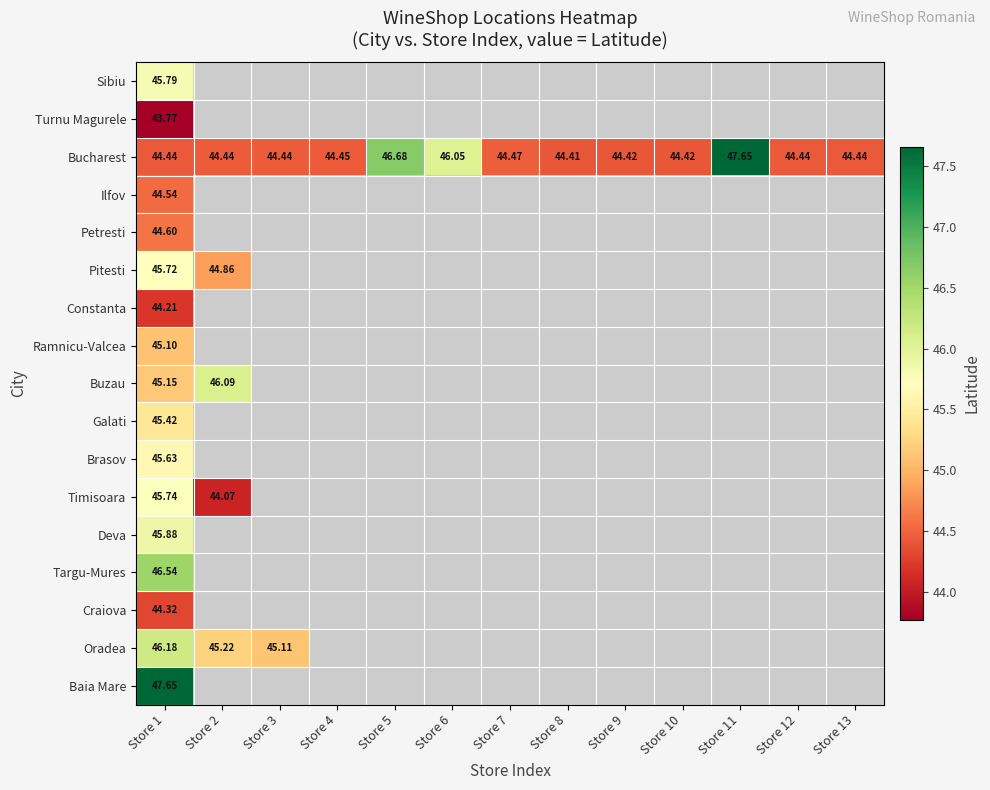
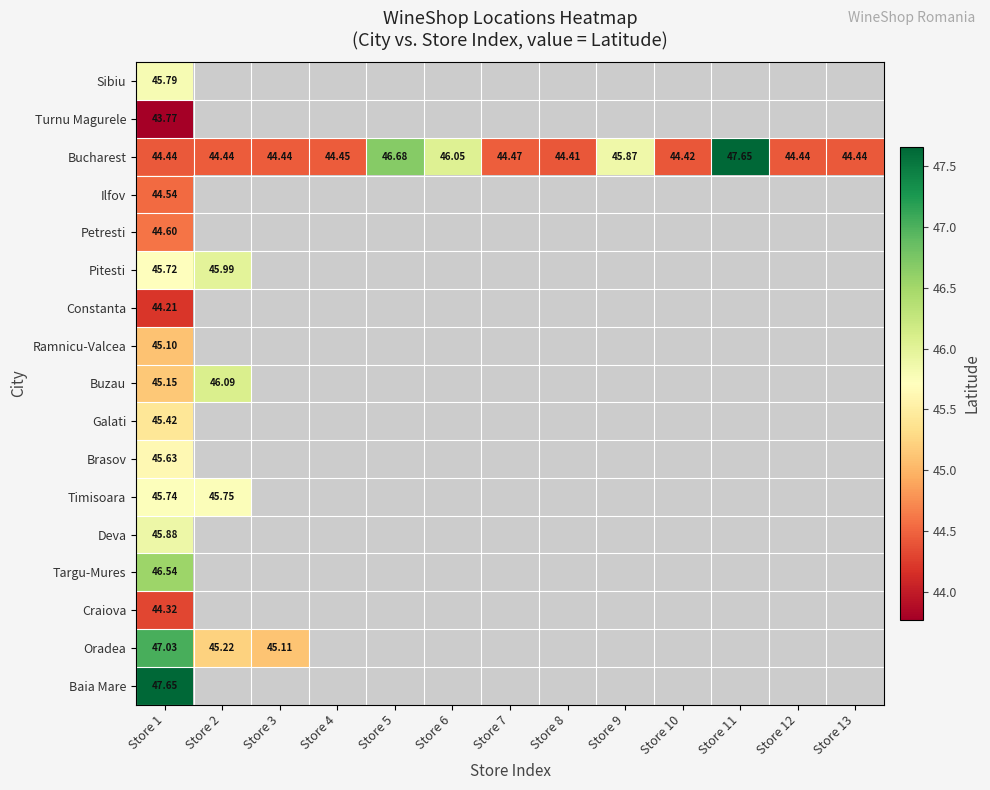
Bucharest, Store 9: 44.42 -> 45.87
Pitesti, Store 2: 44.86 -> 45.99
Timisoara, Store 2: 44.07 -> 45.75
Oradea, Store 1: 46.18 -> 47.03
